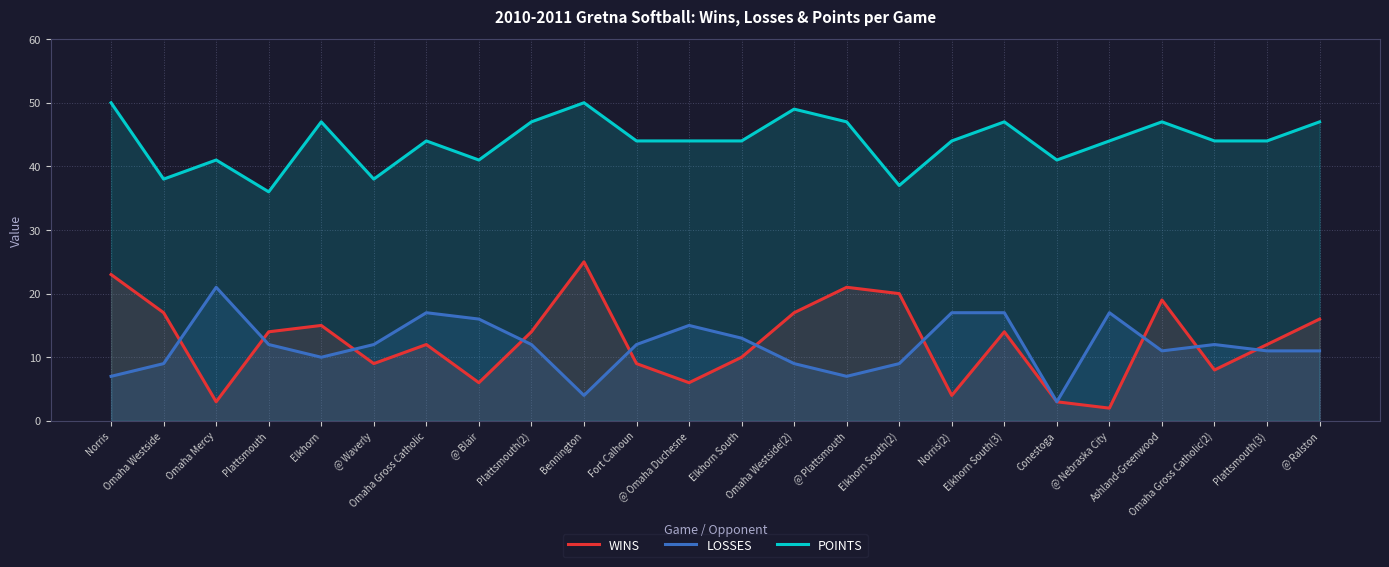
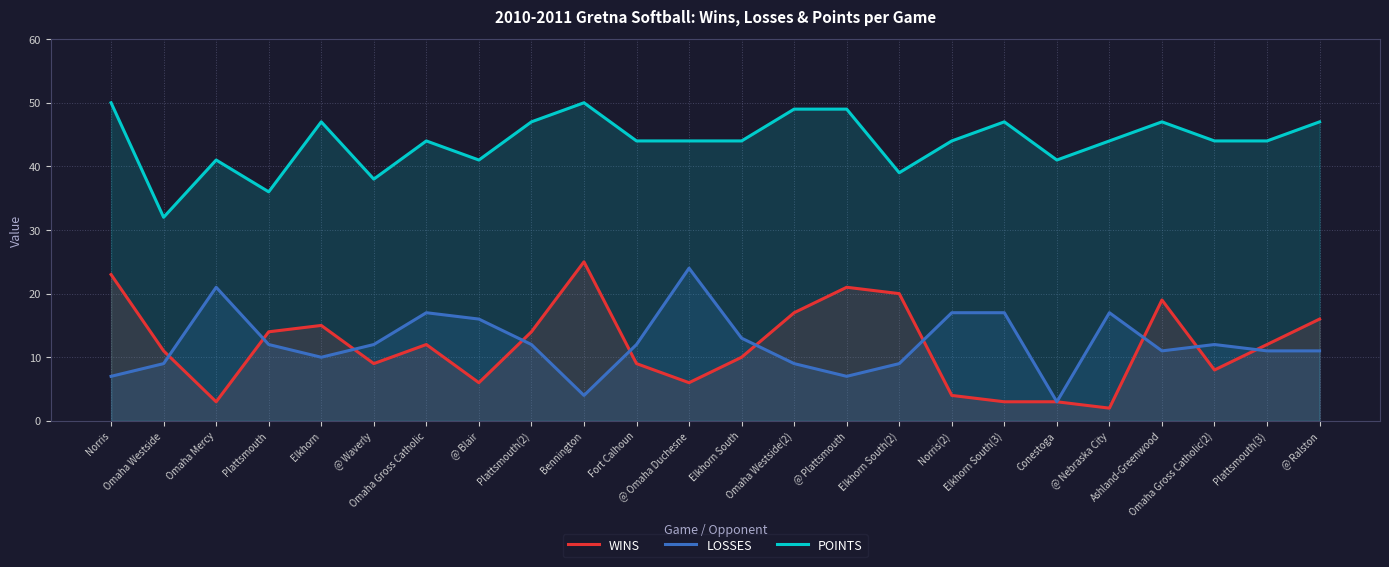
WINS, Omaha Westside: 17 -> 11
POINTS, Omaha Westside: 38 -> 32
LOSSES, @ Omaha Duchesne: 15 -> 24
POINTS, @ Plattsmouth: 47 -> 49
POINTS, Elkhorn South(2): 37 -> 39
WINS, Elkhorn South(3): 14 -> 3
